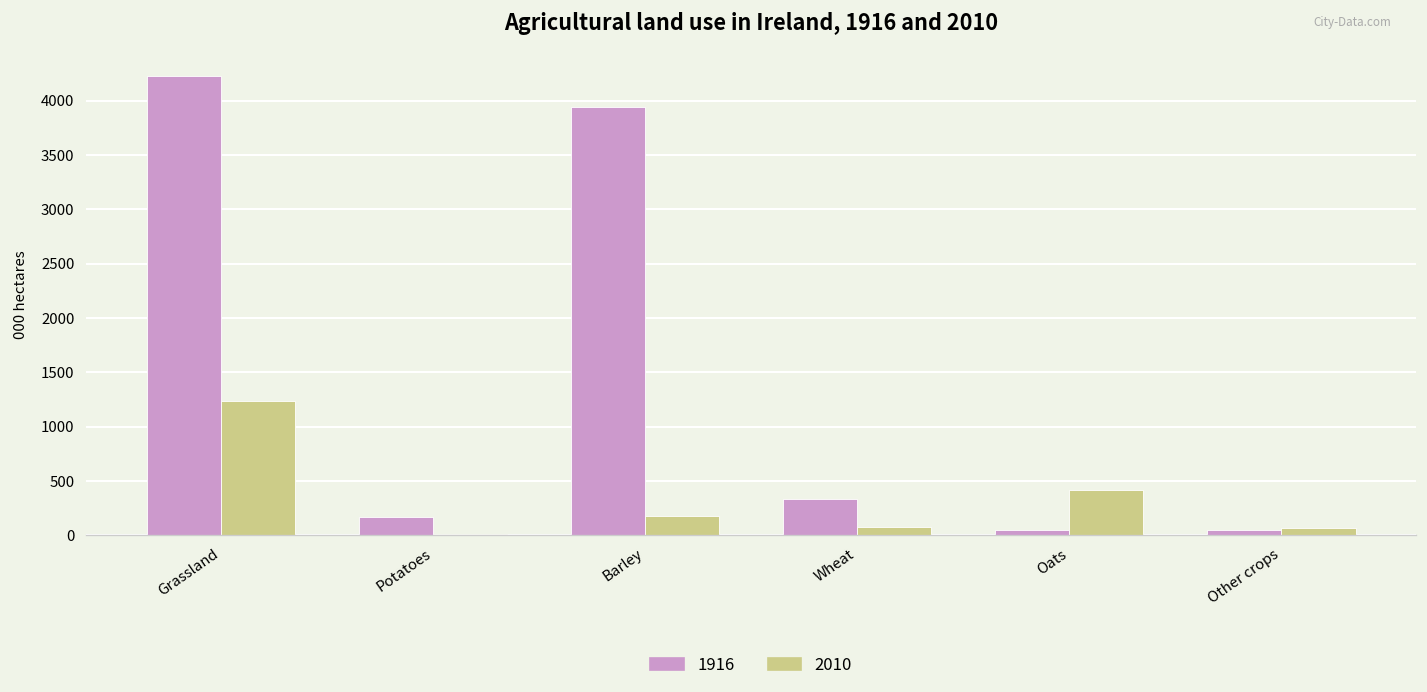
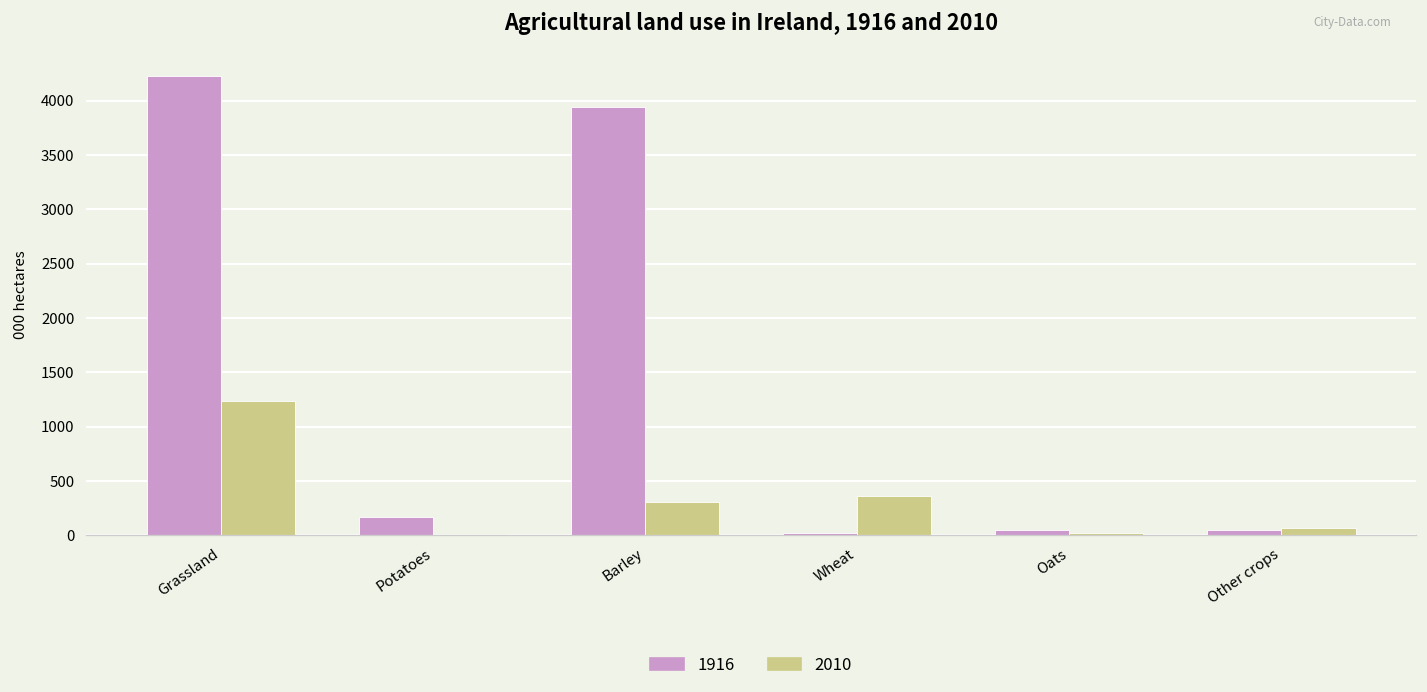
2010, Barley: 200 -> 300
1916, Wheat: 300 -> 0
2010, Wheat: 100 -> 400
2010, Oats: 400 -> 0
